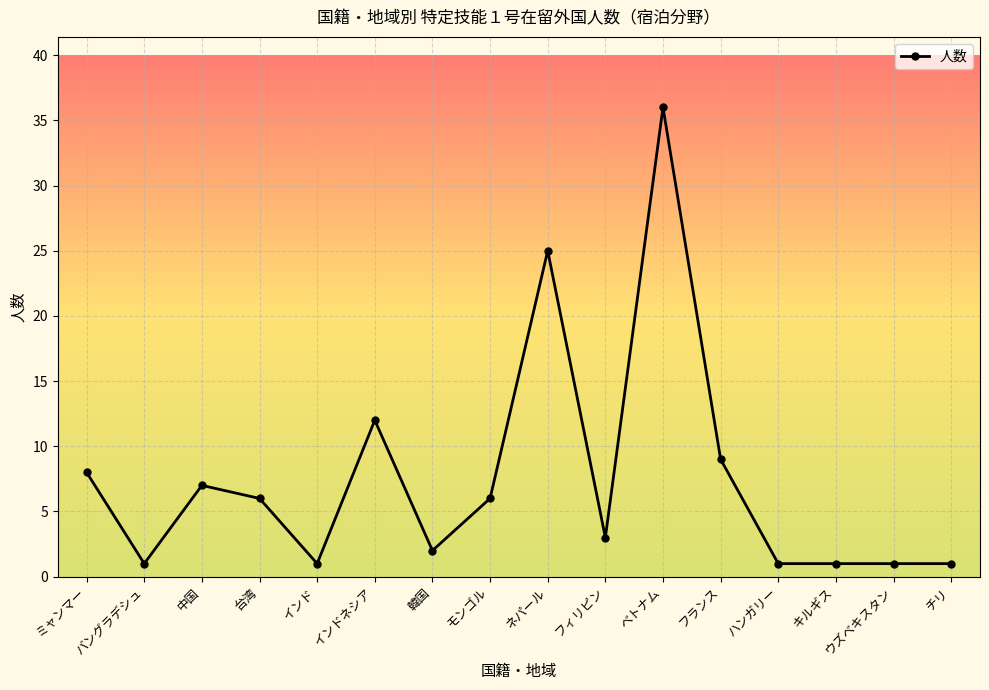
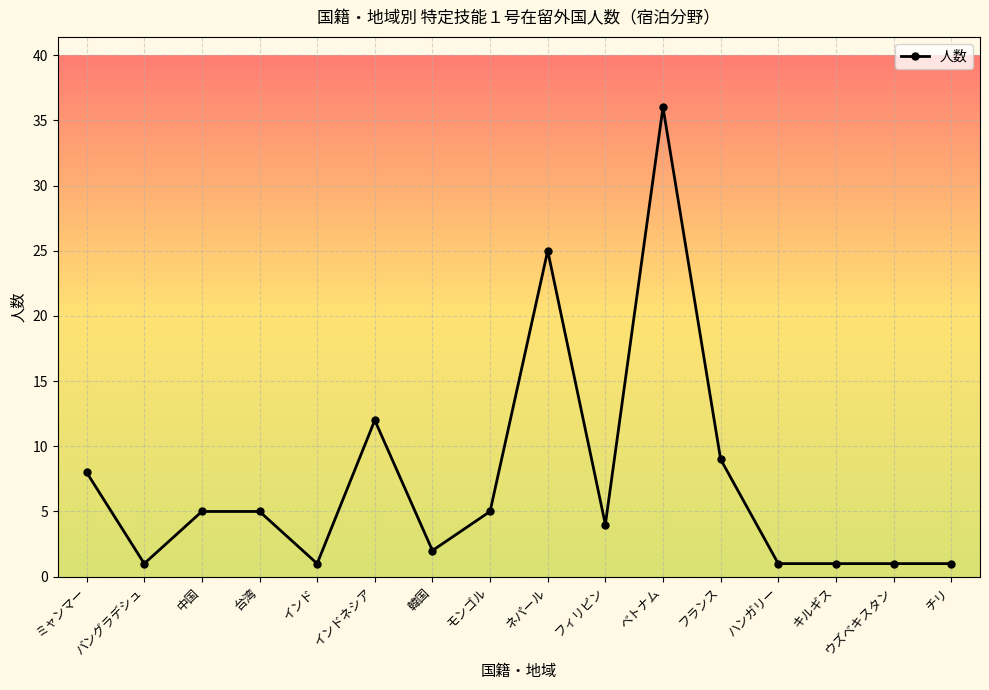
中国: 7 -> 5
台湾: 6 -> 5
モンゴル: 6 -> 5
フィリピン: 3 -> 4
